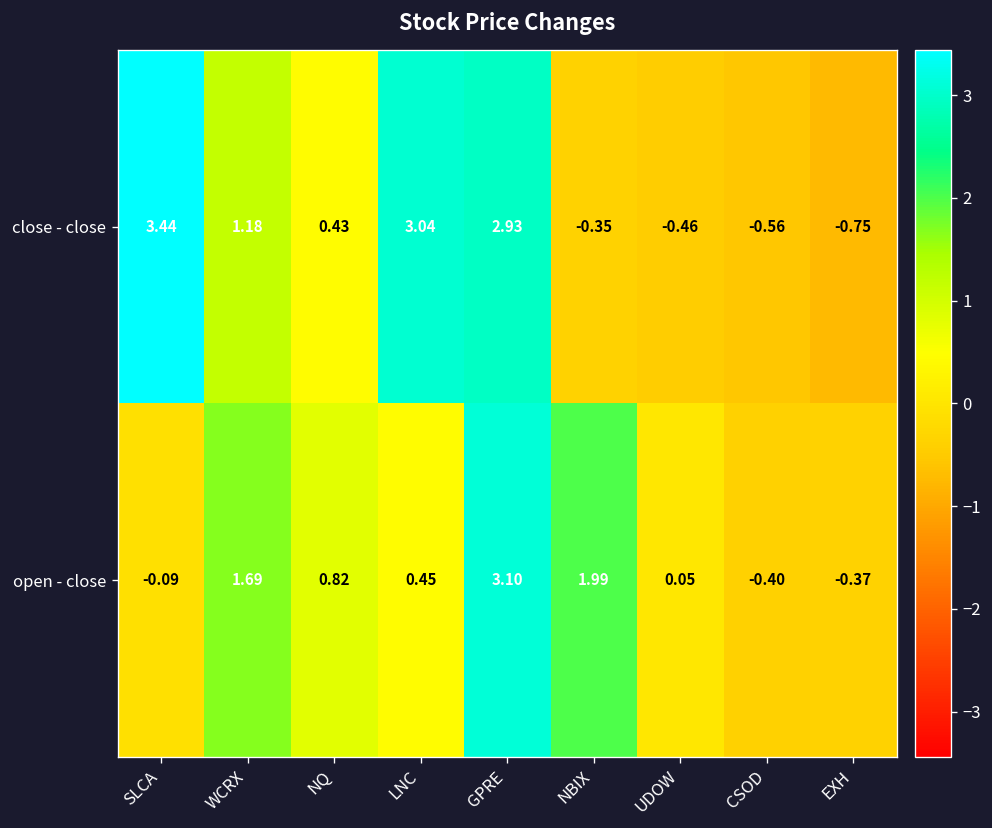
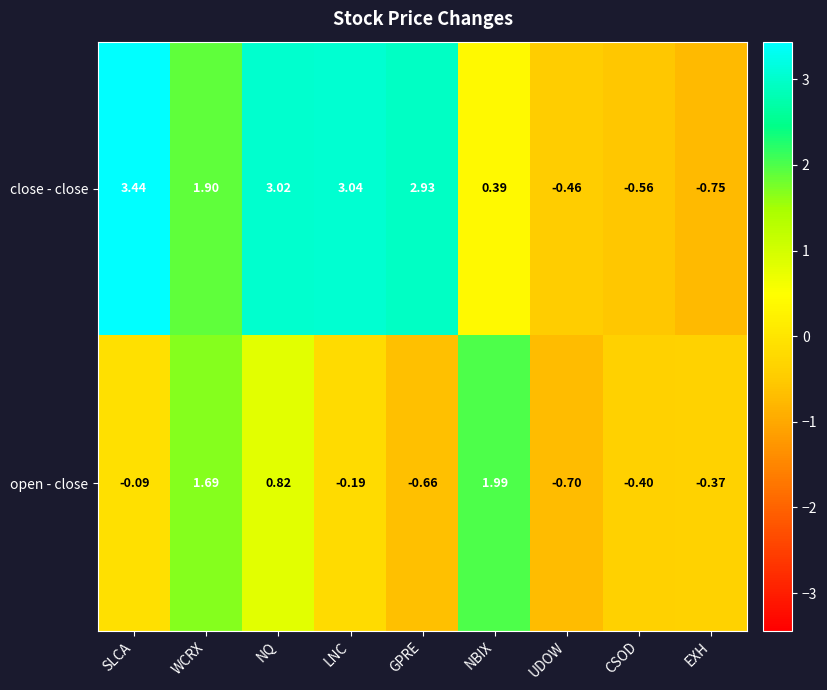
close - close, WCRX: 1.18 -> 1.90
close - close, NQ: 0.43 -> 3.02
close - close, NBIX: -0.35 -> 0.39
open - close, LNC: 0.45 -> -0.19
open - close, GPRE: 3.10 -> -0.66
open - close, UDOW: 0.05 -> -0.70
